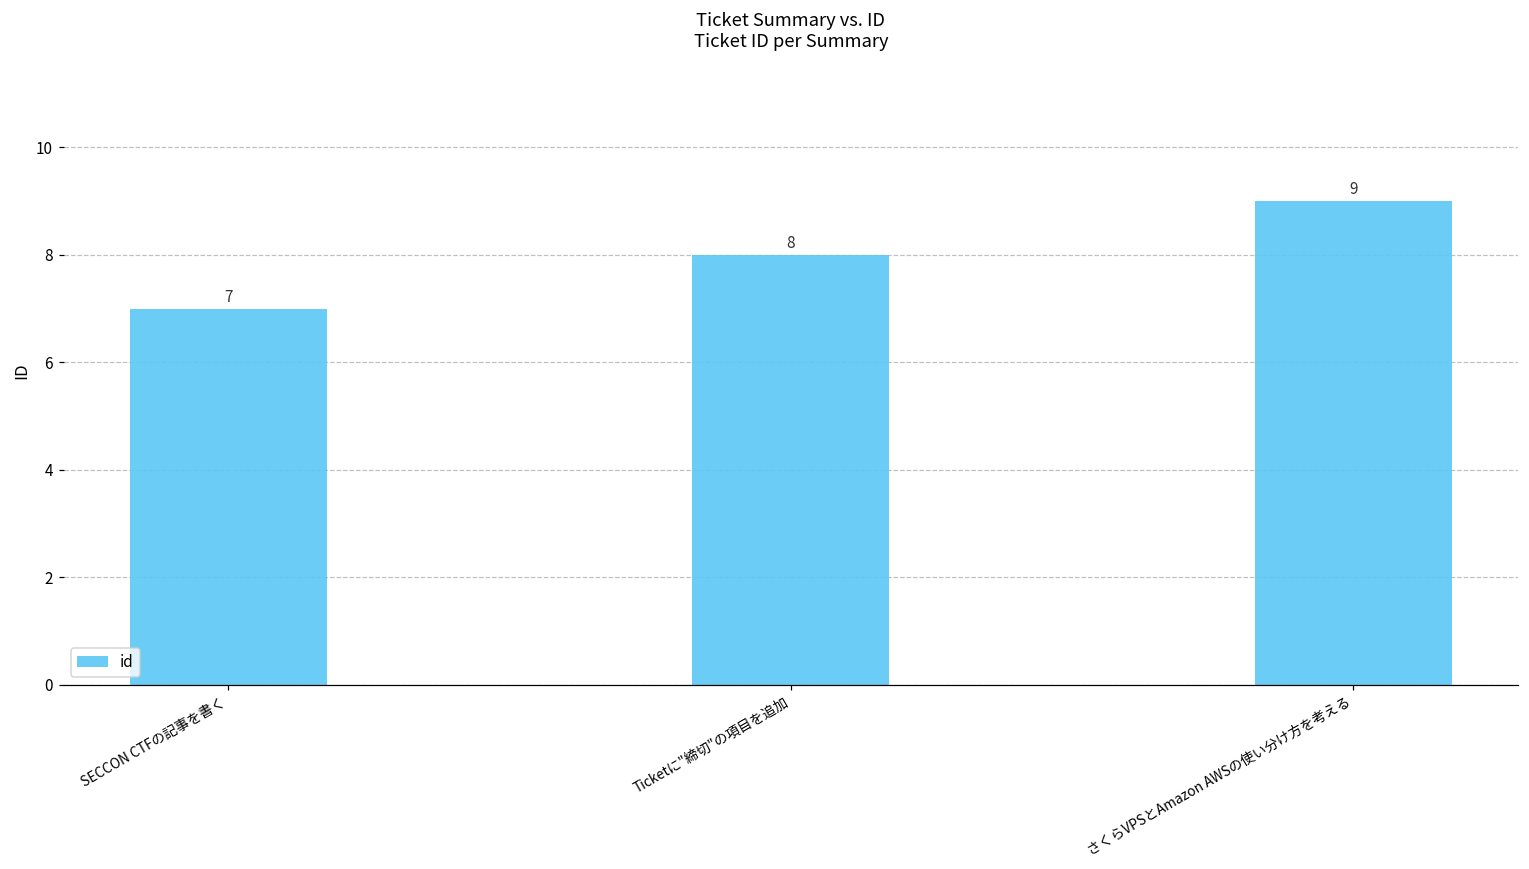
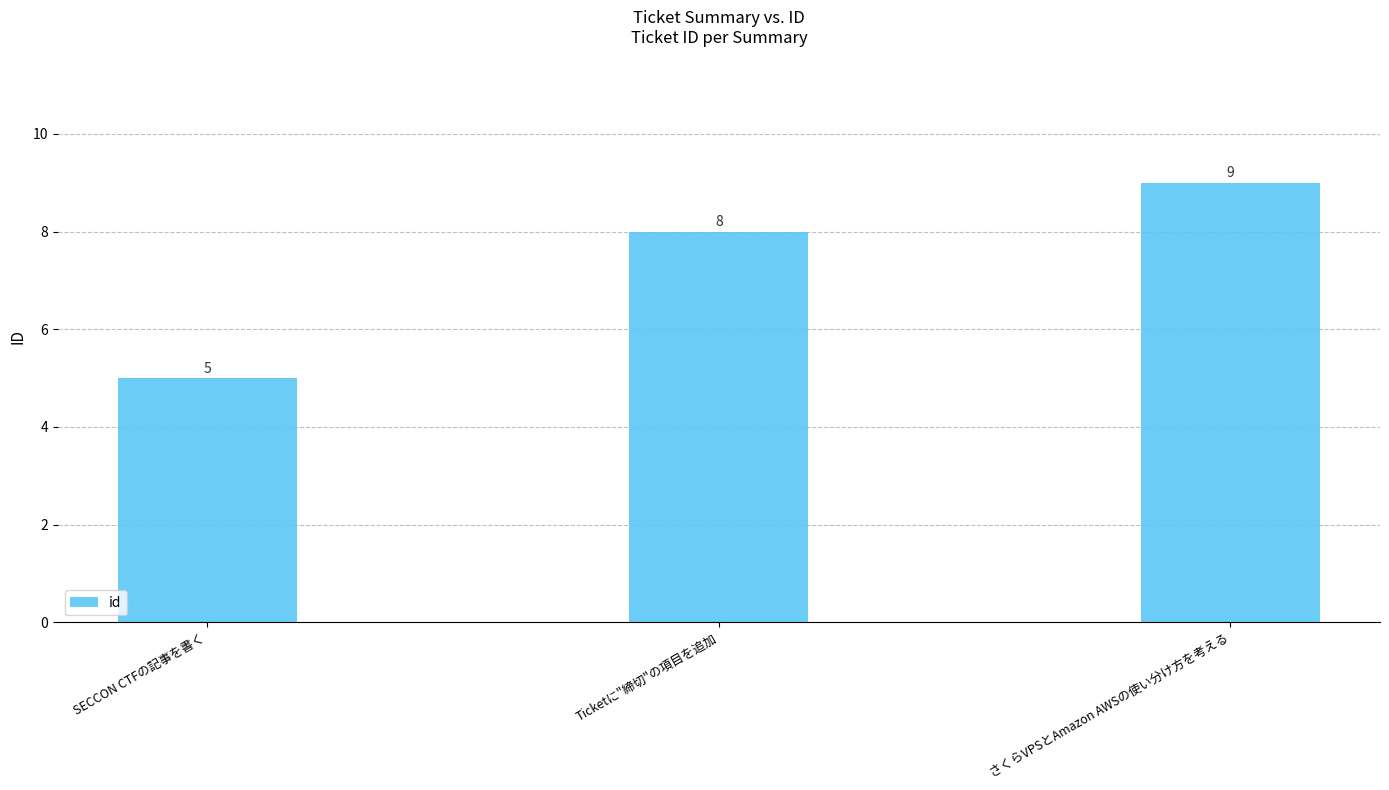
SECCON CTFの記事を書く: 7 -> 5
